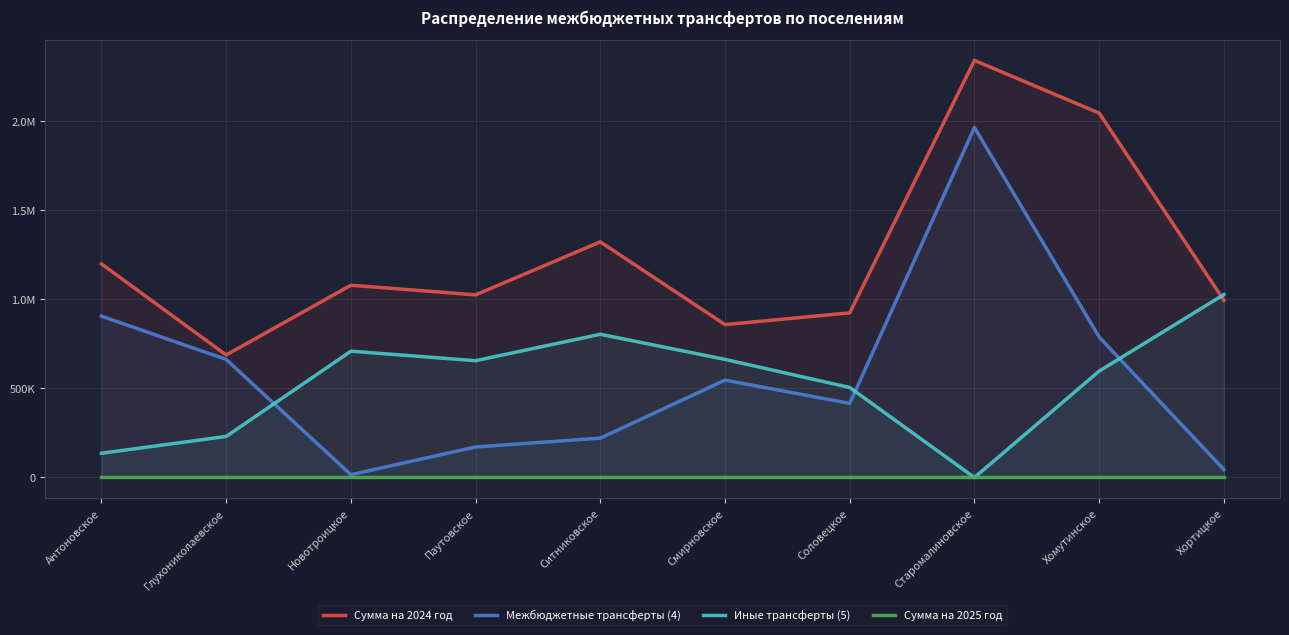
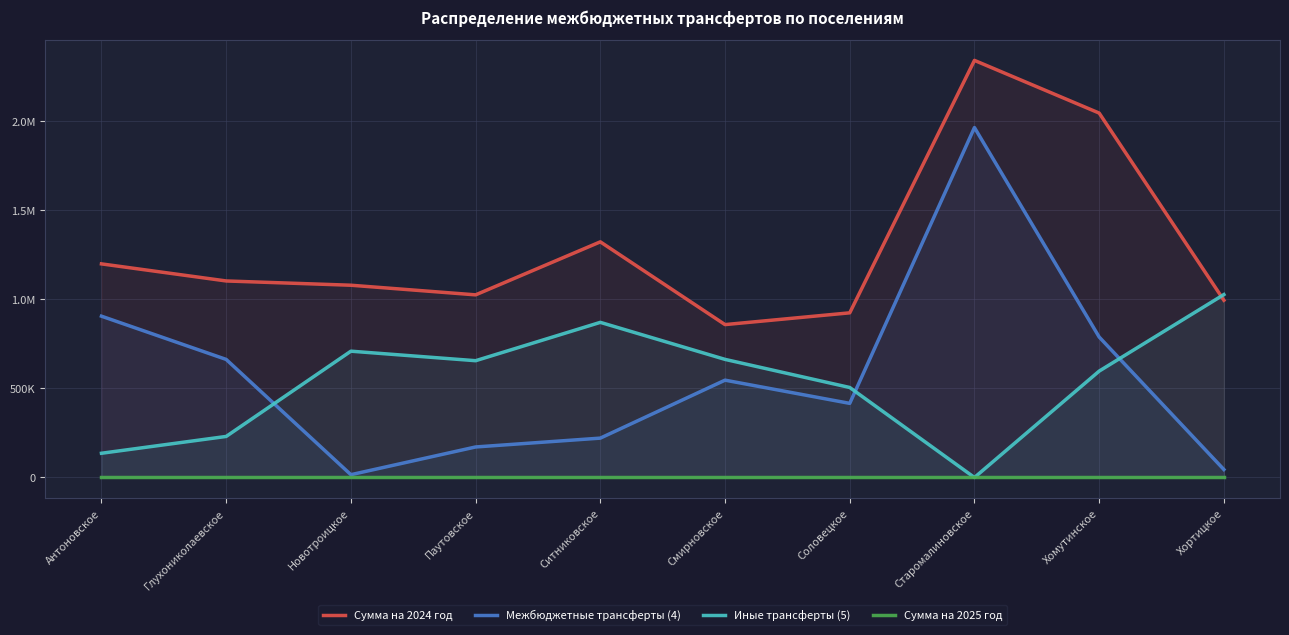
Сумма на 2024 год, Глухониколаевское: 690000 -> 1100000
Иные трансферты (5), Ситниковское: 800000 -> 870000
